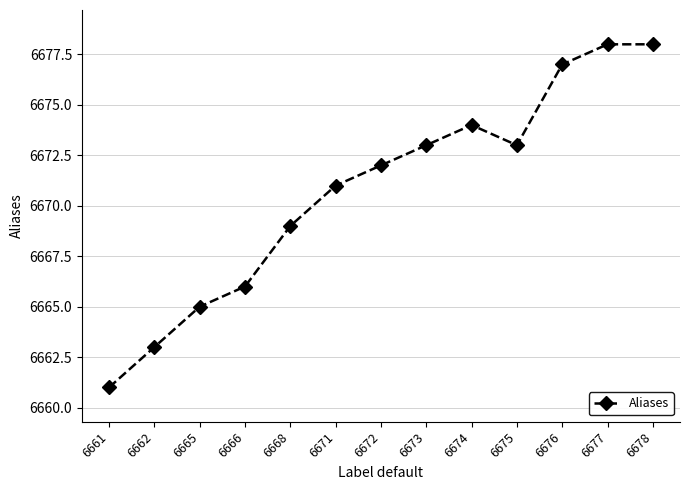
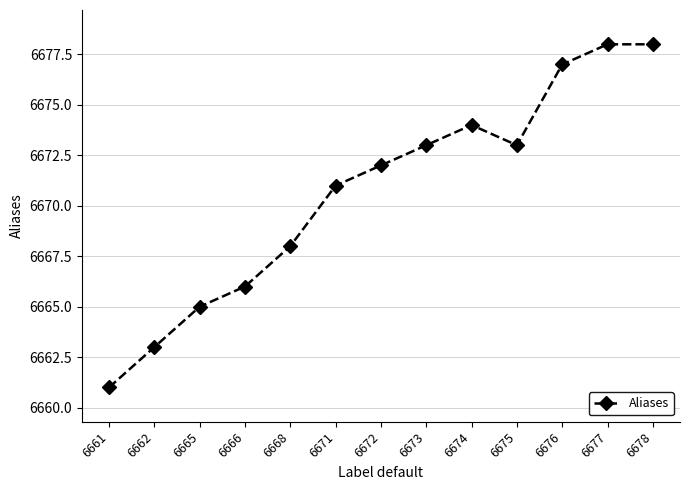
6668: 6669 -> 6668
